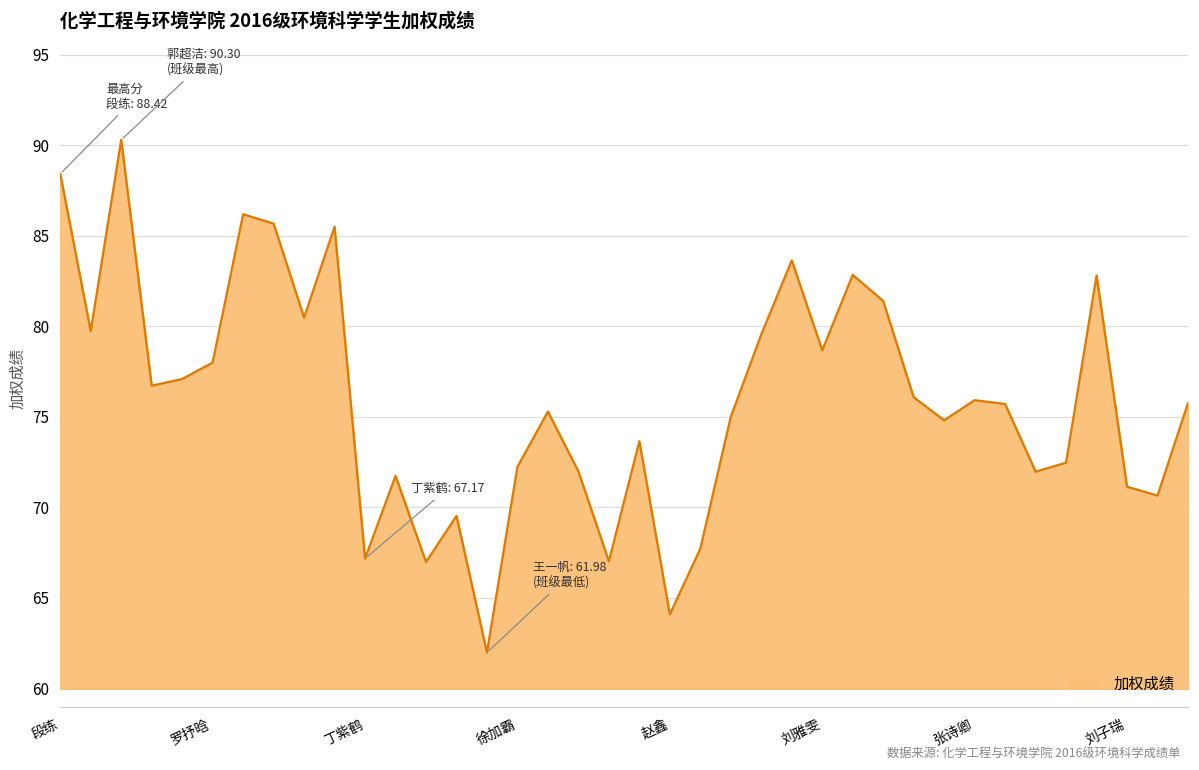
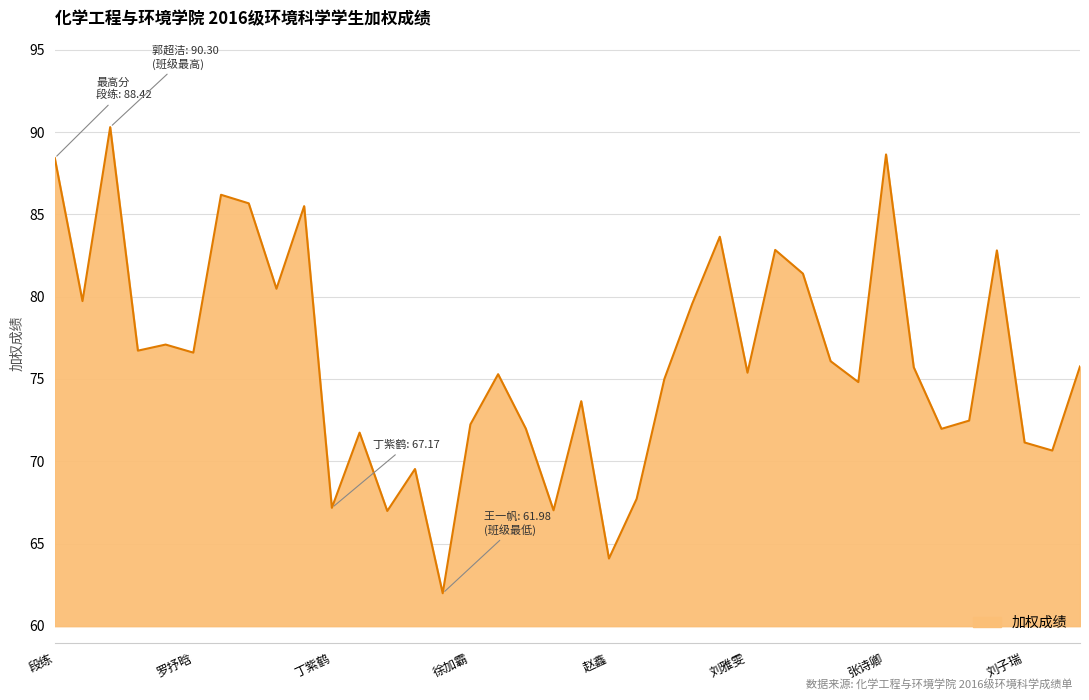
罗抒晗: 78.0 -> 76.6
刘雅雯: 78.7 -> 75.4
张诗卿: 75.9 -> 88.6
